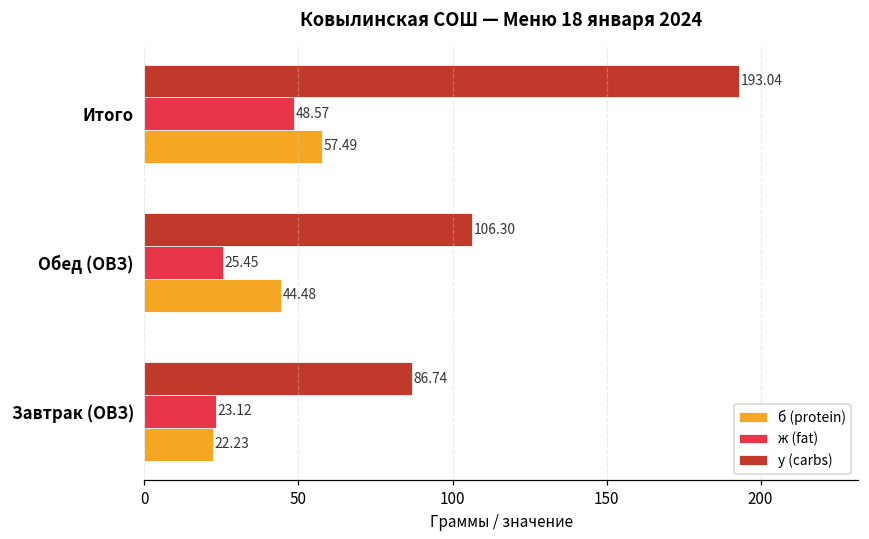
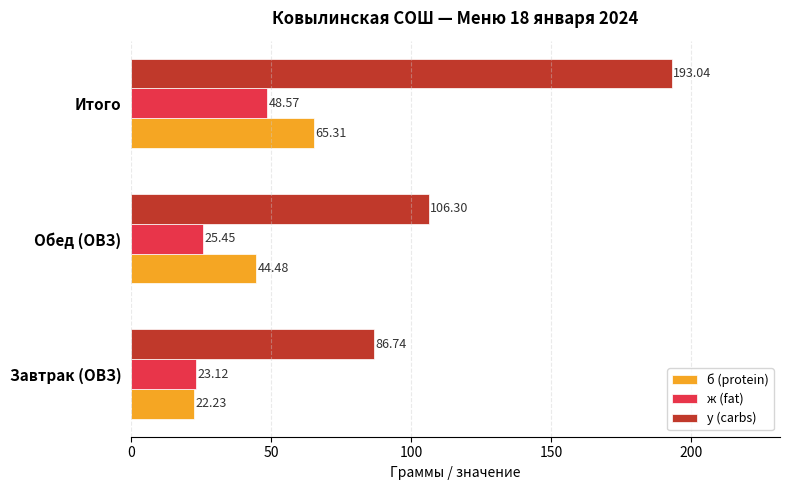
б (protein), Итого: 57.49 -> 65.31
